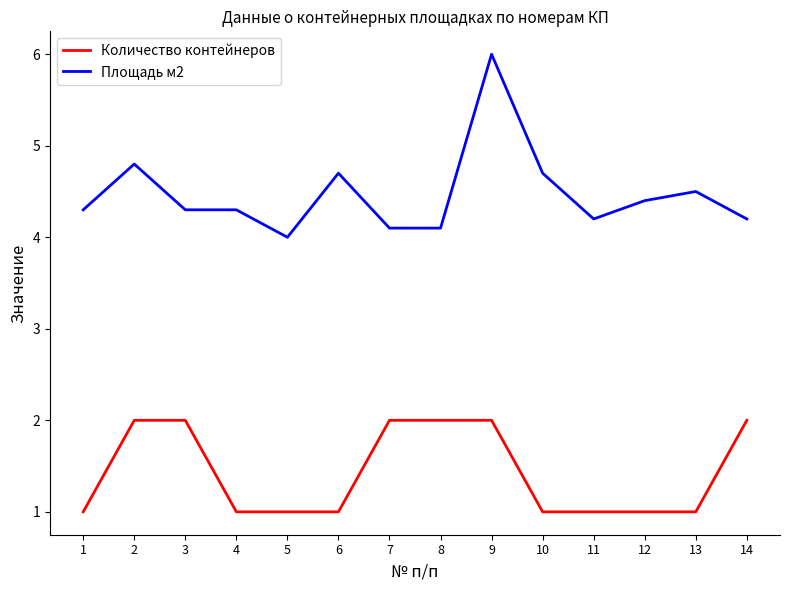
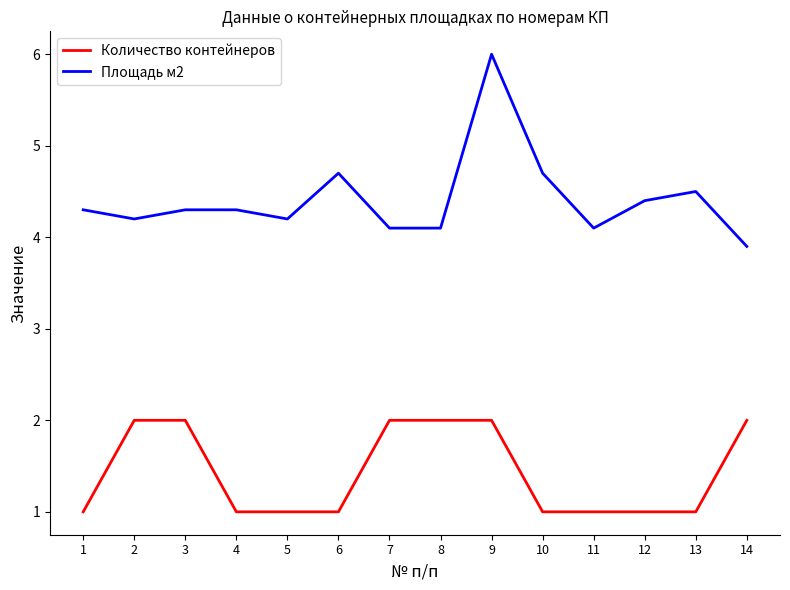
Площадь м2, 2: 4.8 -> 4.2
Площадь м2, 5: 4.0 -> 4.2
Площадь м2, 11: 4.2 -> 4.1
Площадь м2, 14: 4.2 -> 3.9
